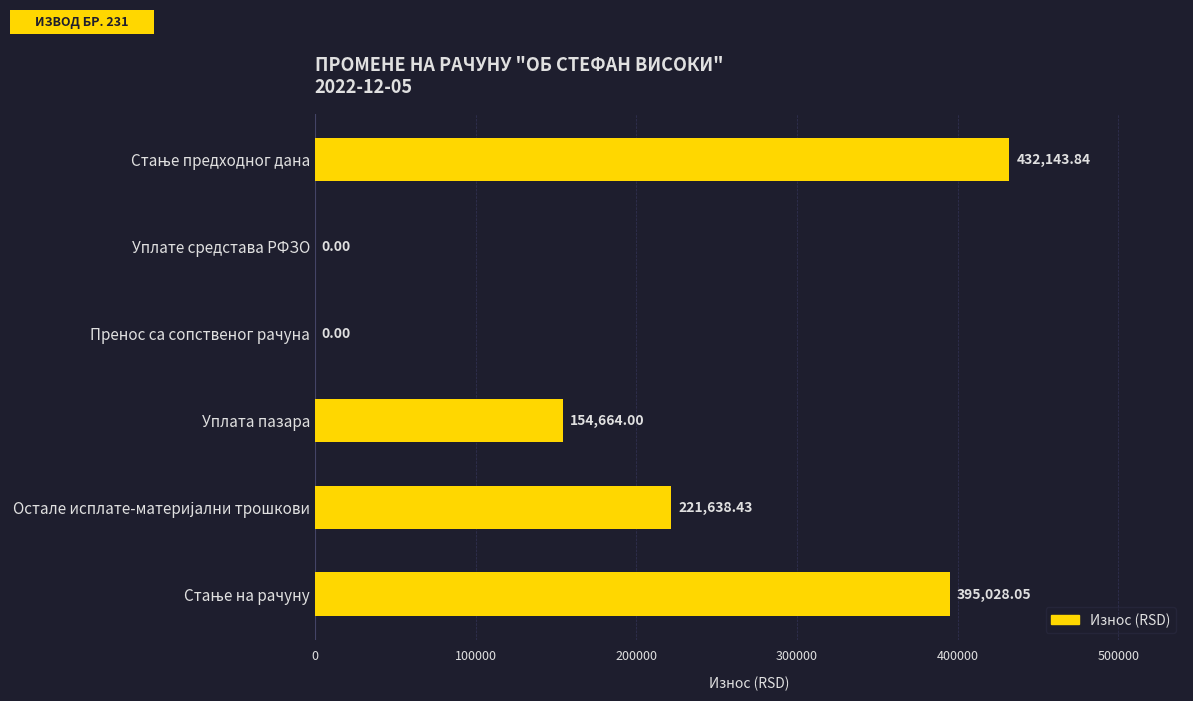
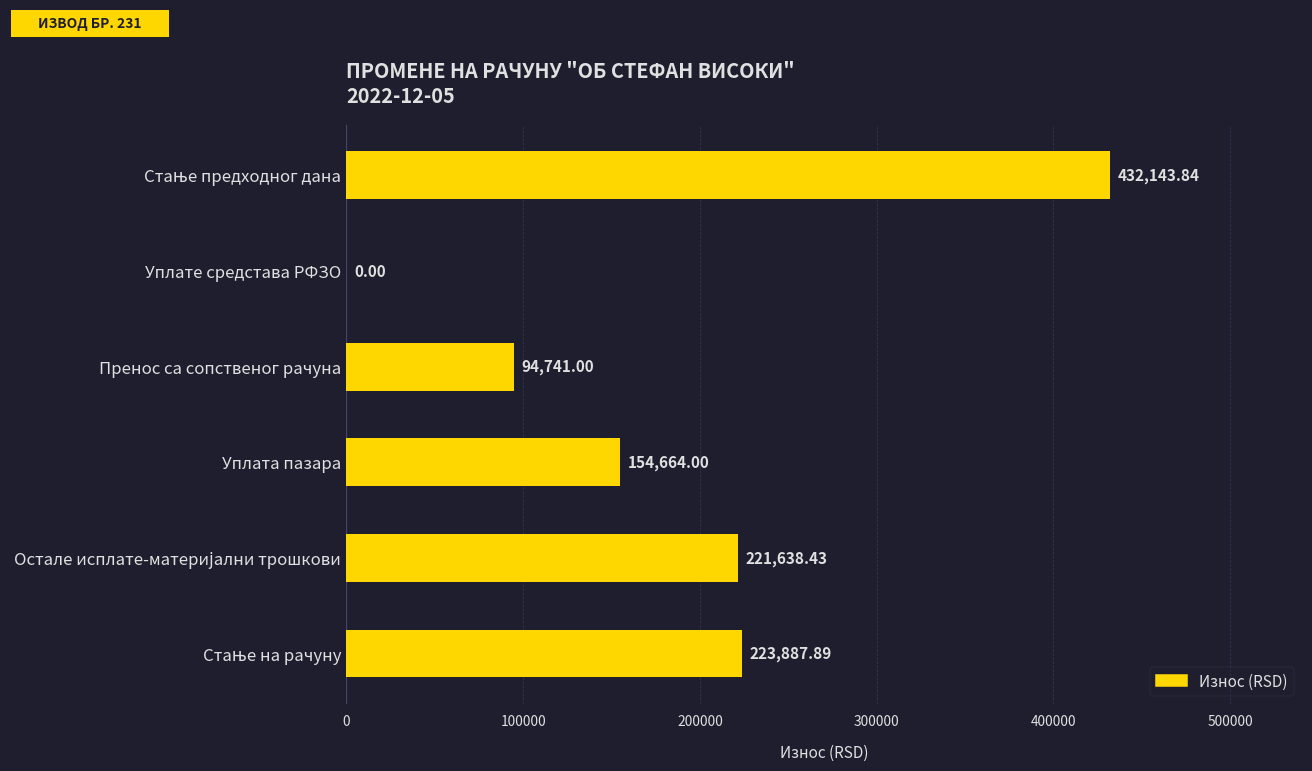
Пренос са сопственог рачуна: 0.00 -> 94,741.00
Стање на рачуну: 395,028.05 -> 223,887.89
